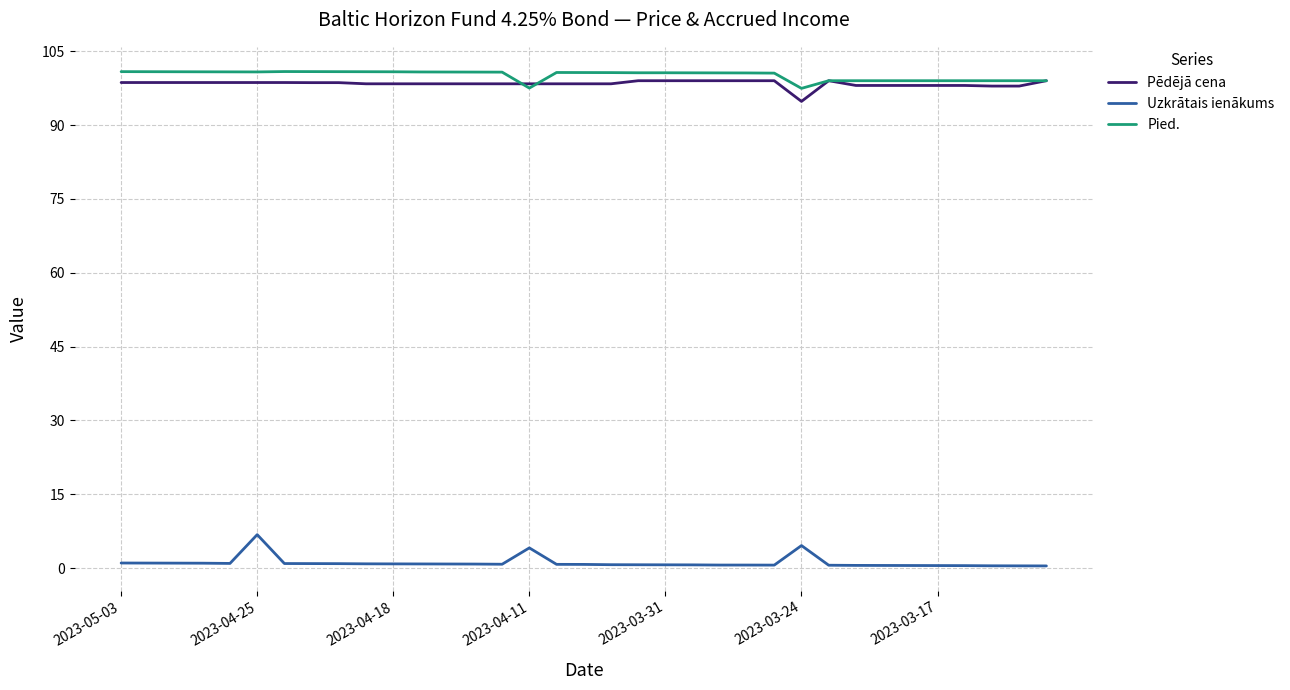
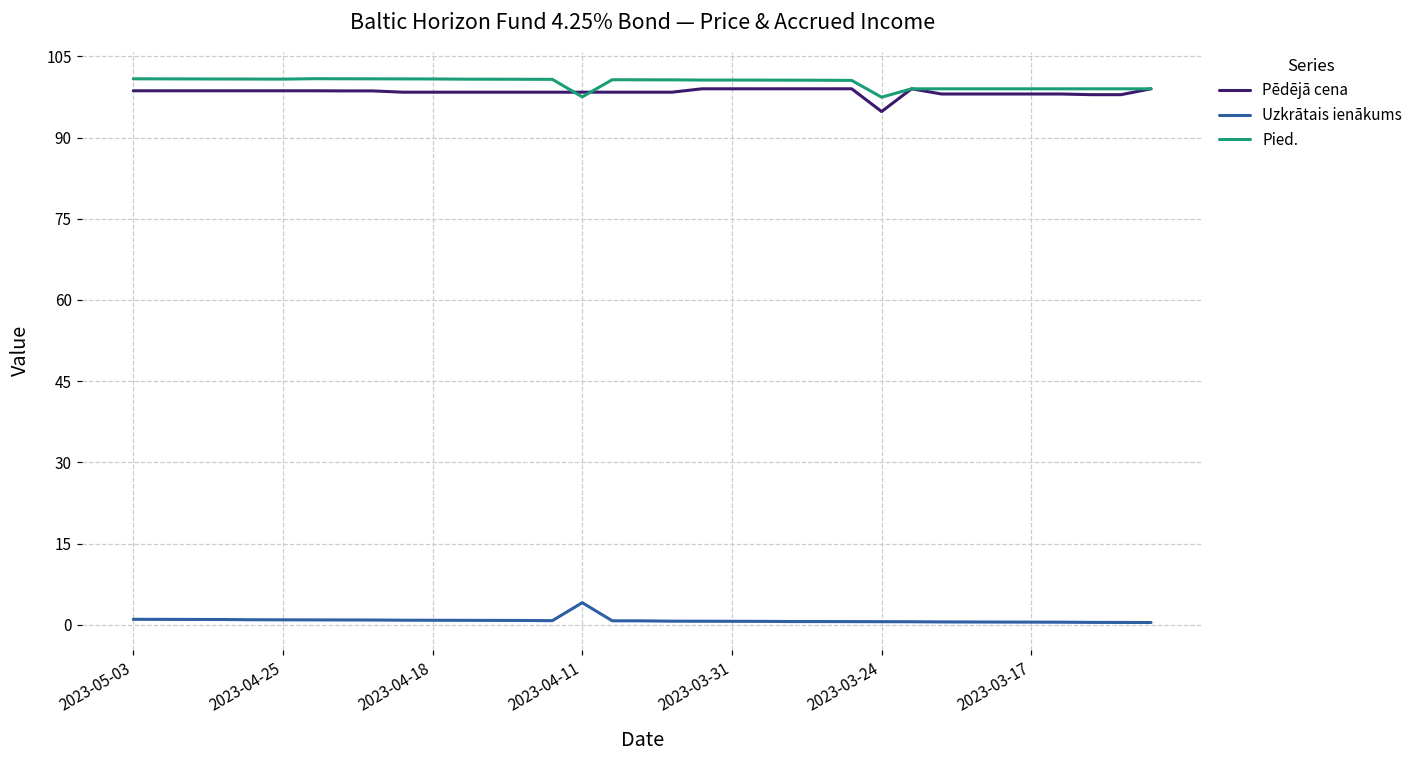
Uzkrātais ienākums, 2023-04-25: 7 -> 1
Uzkrātais ienākums, 2023-03-24: 5 -> 1
